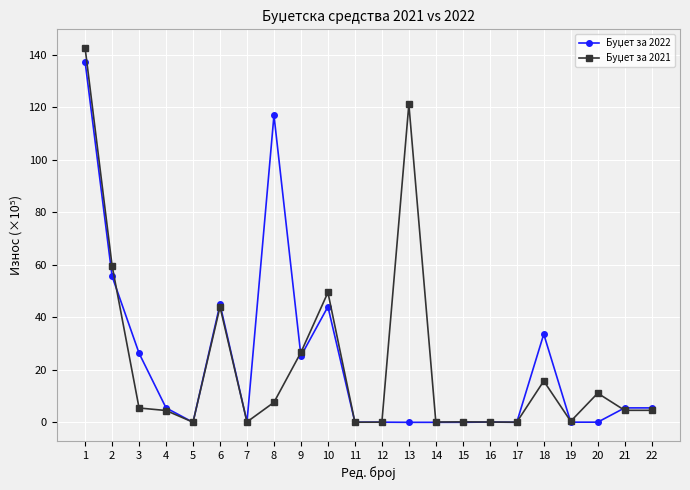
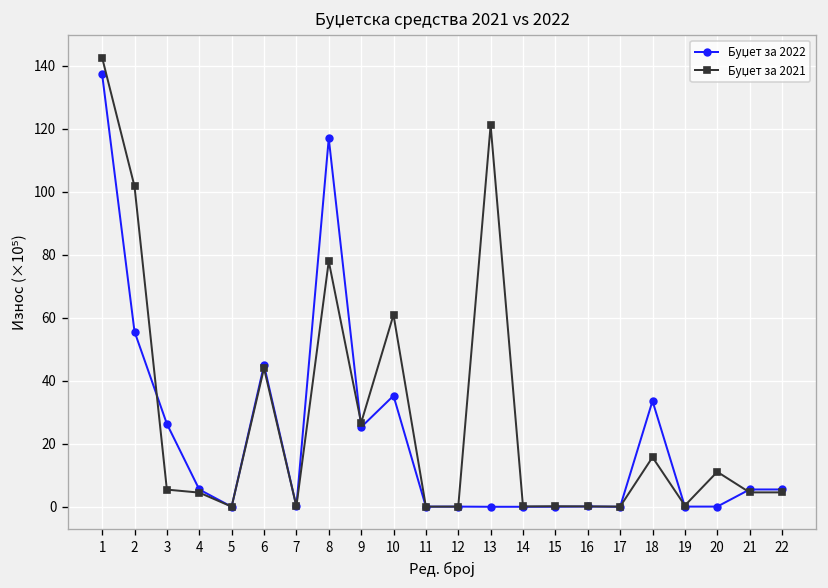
Буџет за 2021, 2: 60 -> 102
Буџет за 2021, 8: 8 -> 78
Буџет за 2022, 10: 44 -> 35
Буџет за 2021, 10: 49 -> 61
